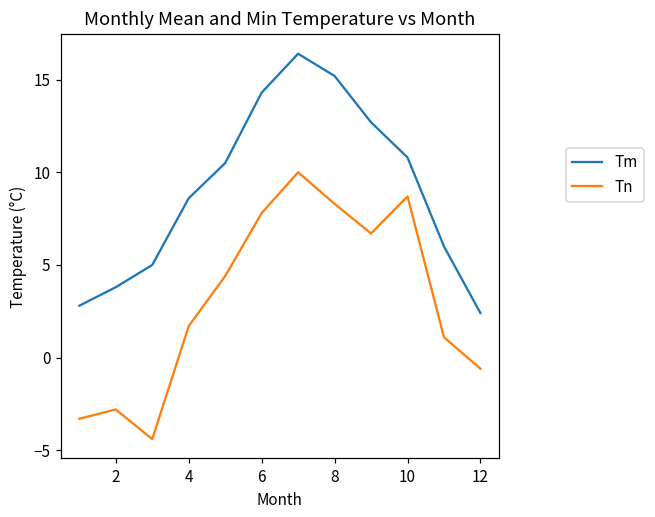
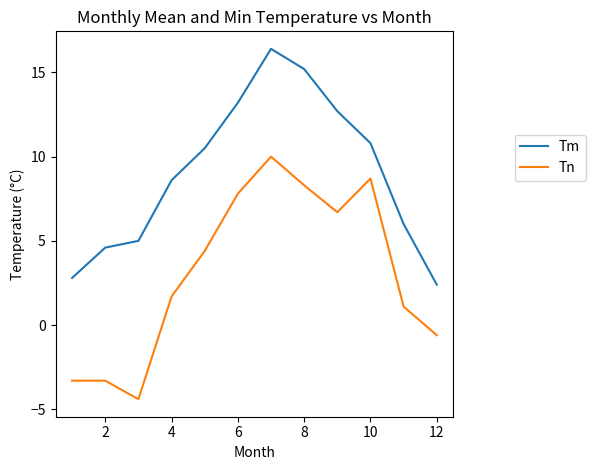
Tm, 2: 3.8 -> 4.6
Tn, 2: -2.8 -> -3.3
Tm, 6: 14.3 -> 13.2
